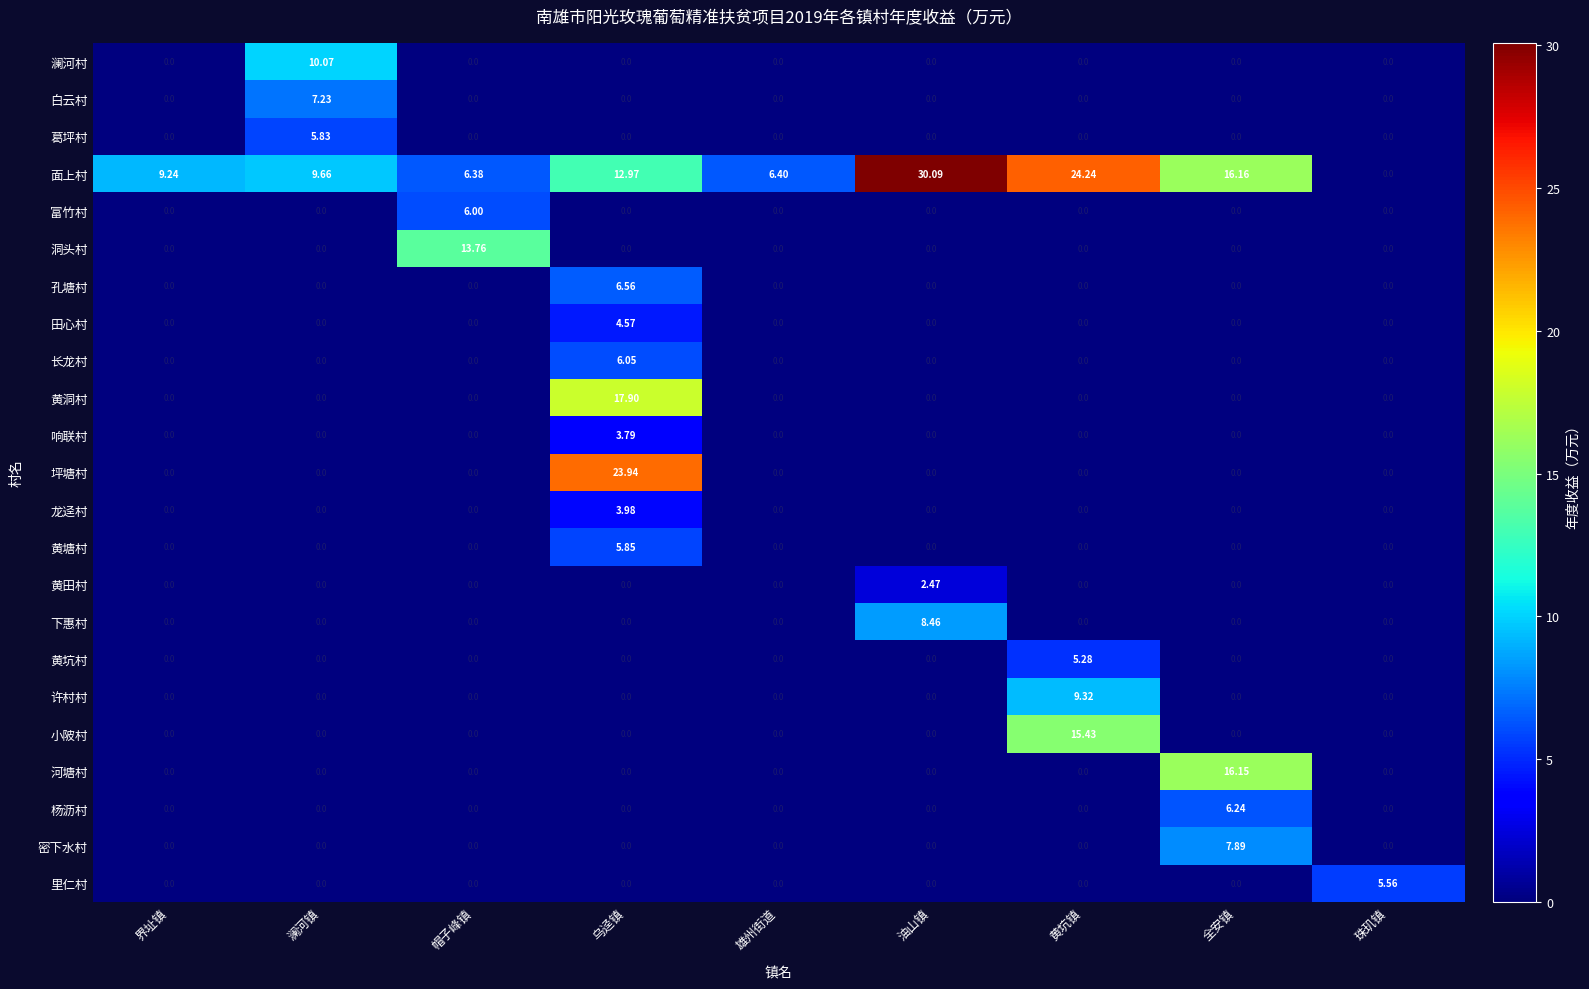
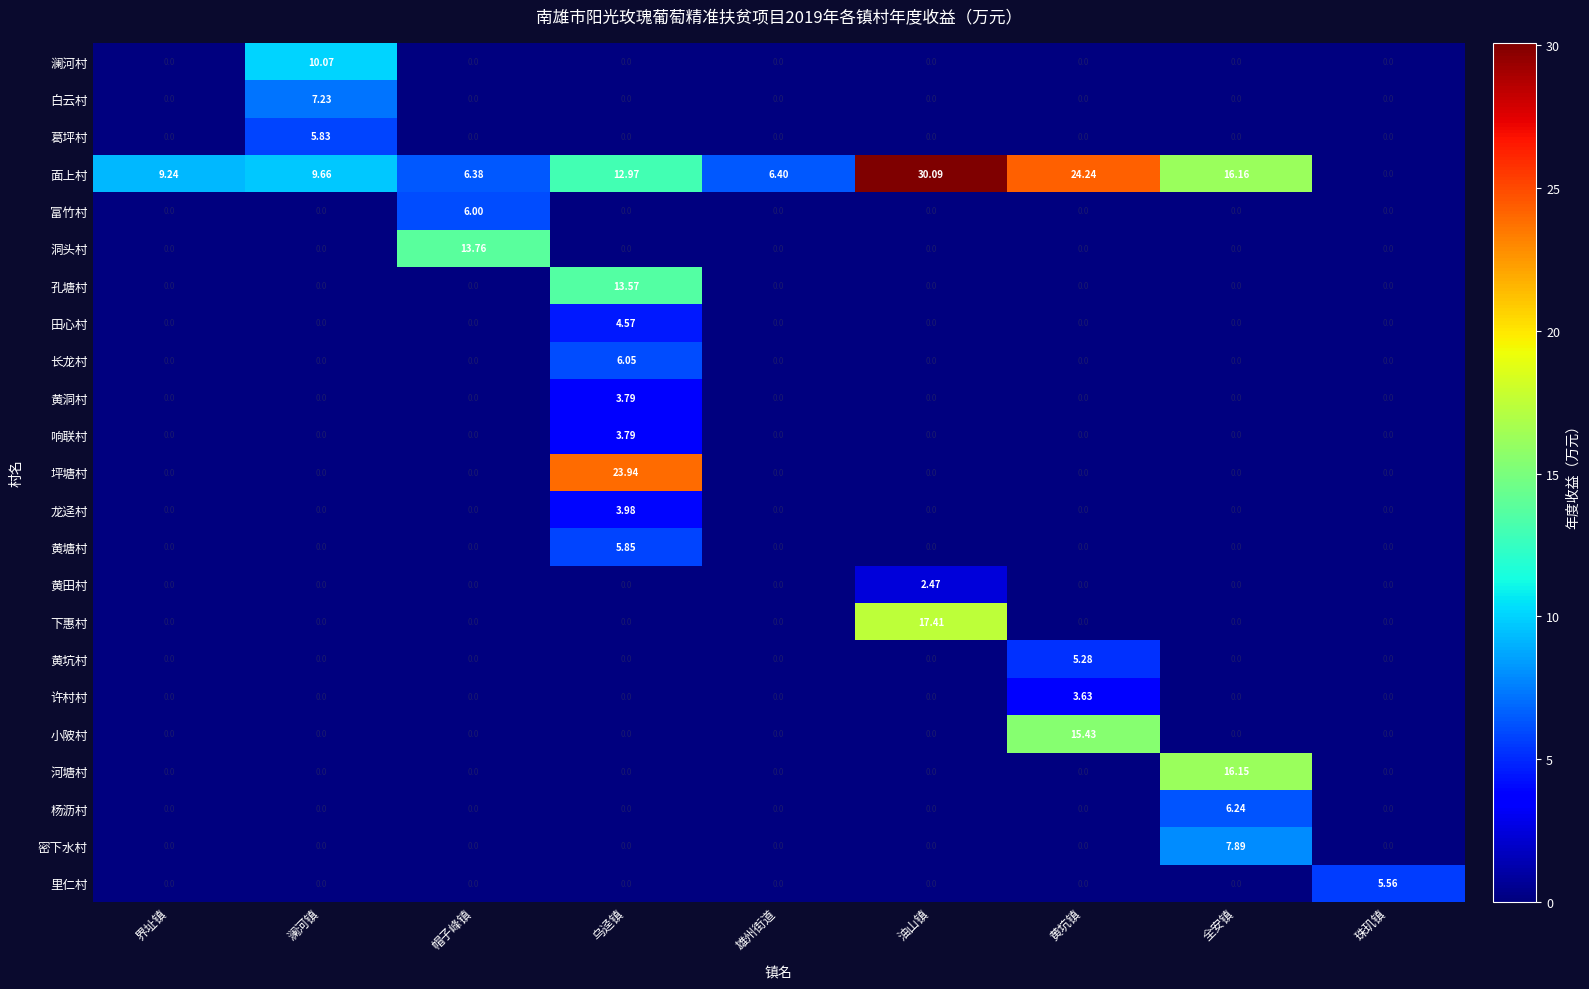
孔塘村, 乌迳镇: 6.56 -> 13.57
黄洞村, 乌迳镇: 17.90 -> 3.79
下惠村, 油山镇: 8.46 -> 17.41
许村村, 黄坑镇: 9.32 -> 3.63
